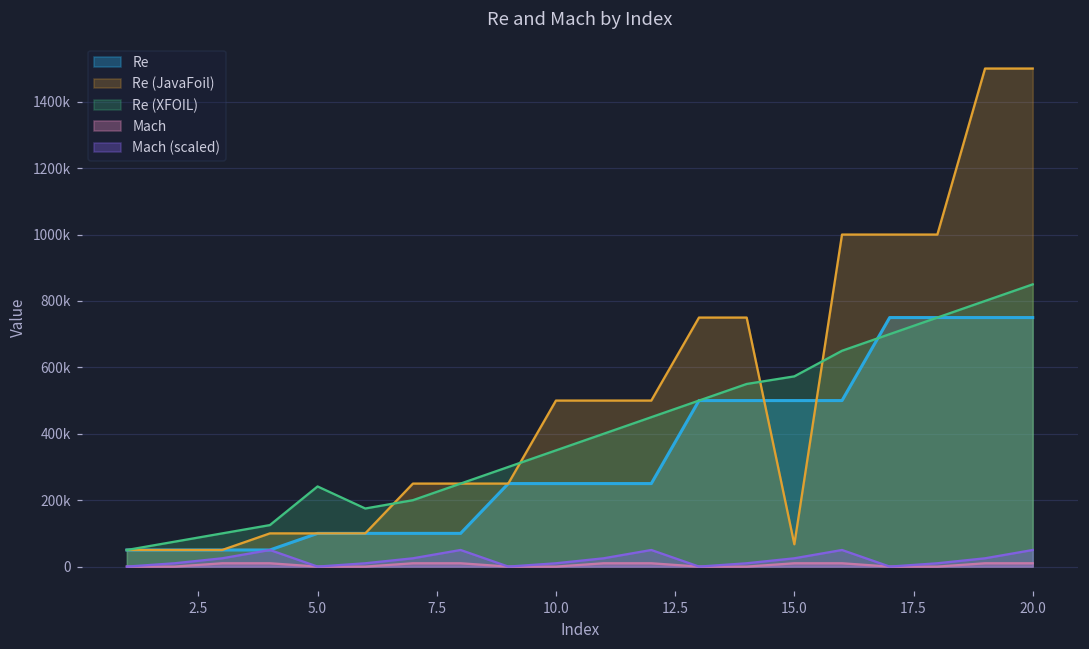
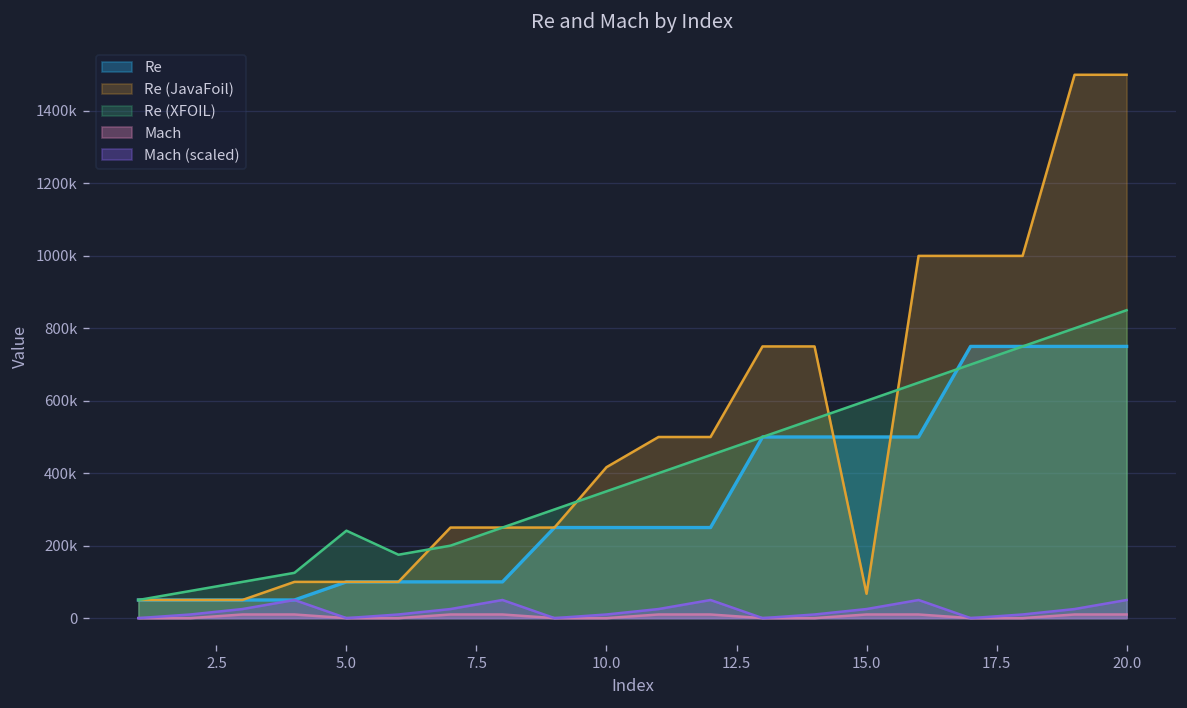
Re (JavaFoil), 10.0: 500000 -> 420000
Re (XFOIL), 15.0: 570000 -> 600000
